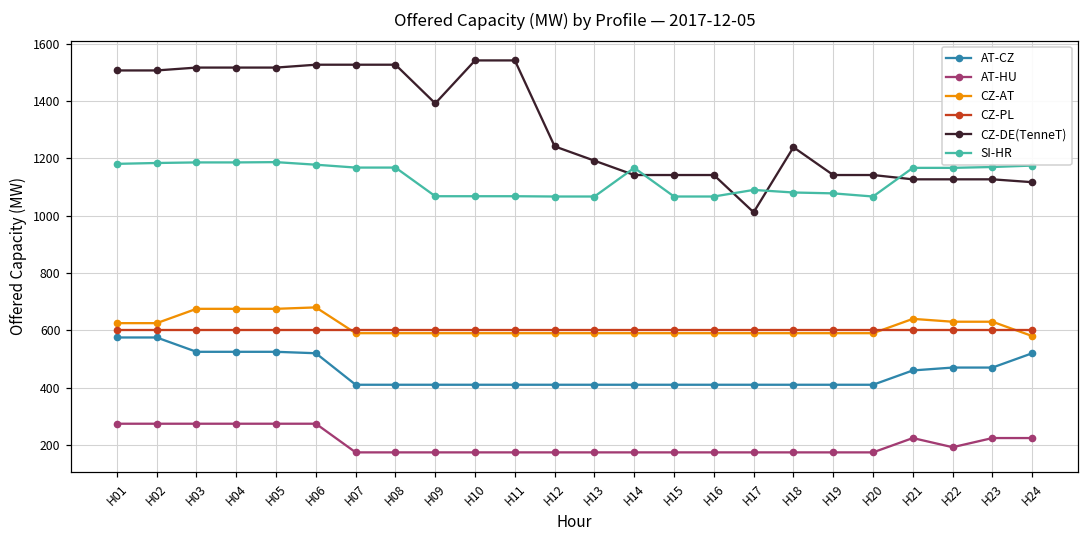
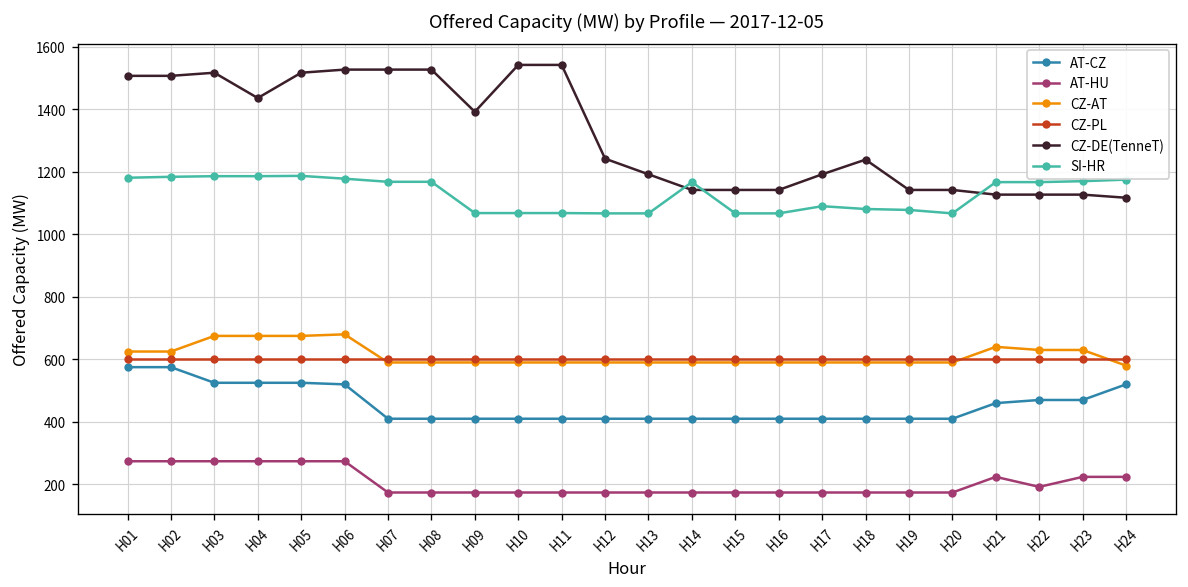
CZ-DE(TenneT), H04: 1520 -> 1440
CZ-DE(TenneT), H17: 1010 -> 1190
